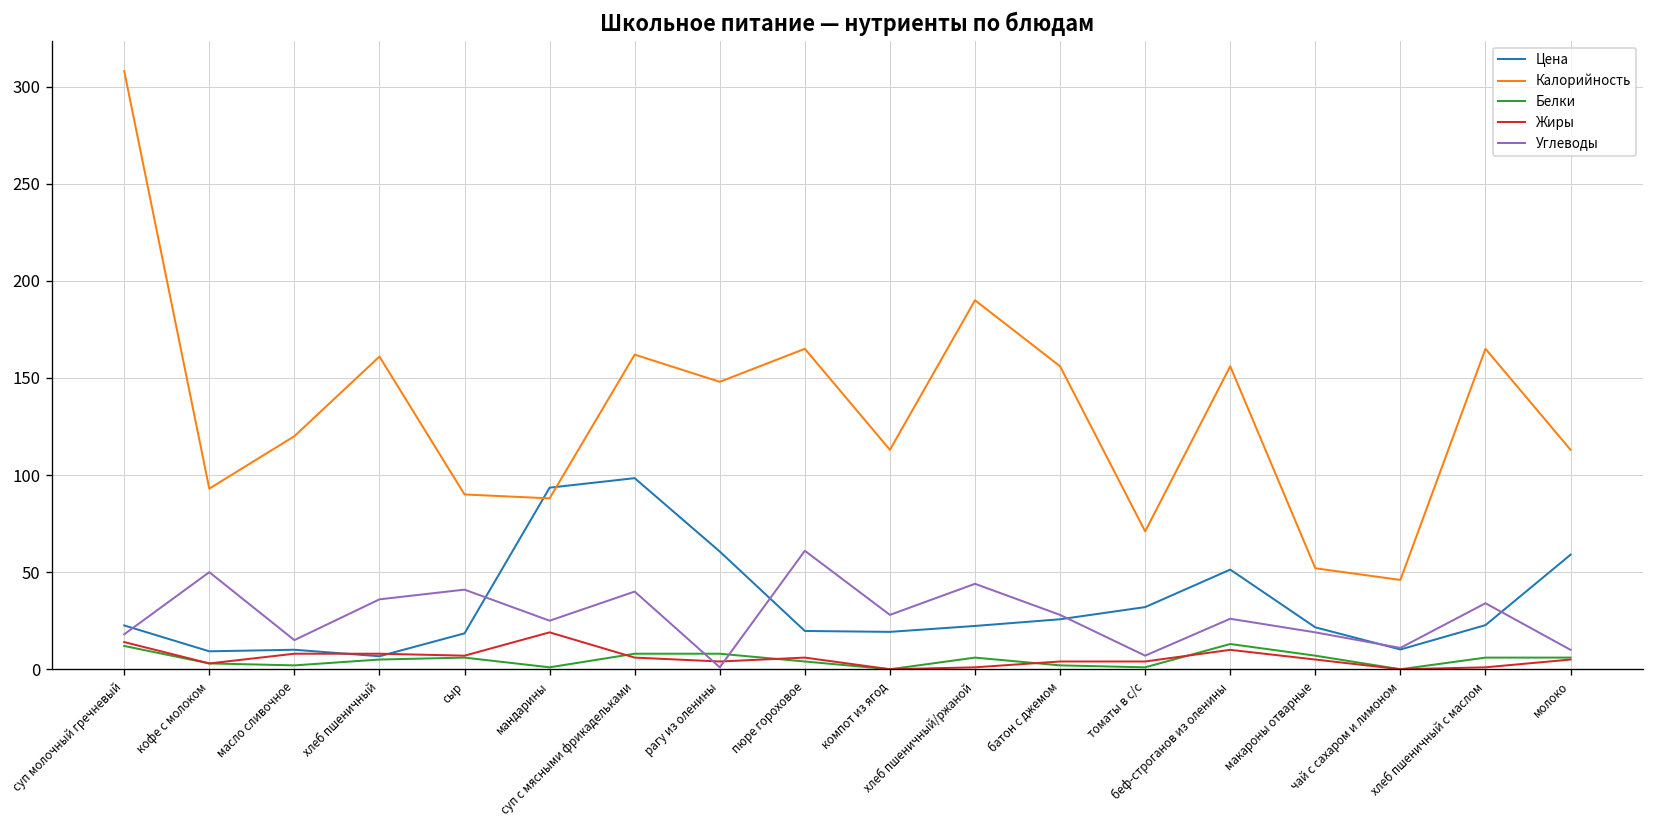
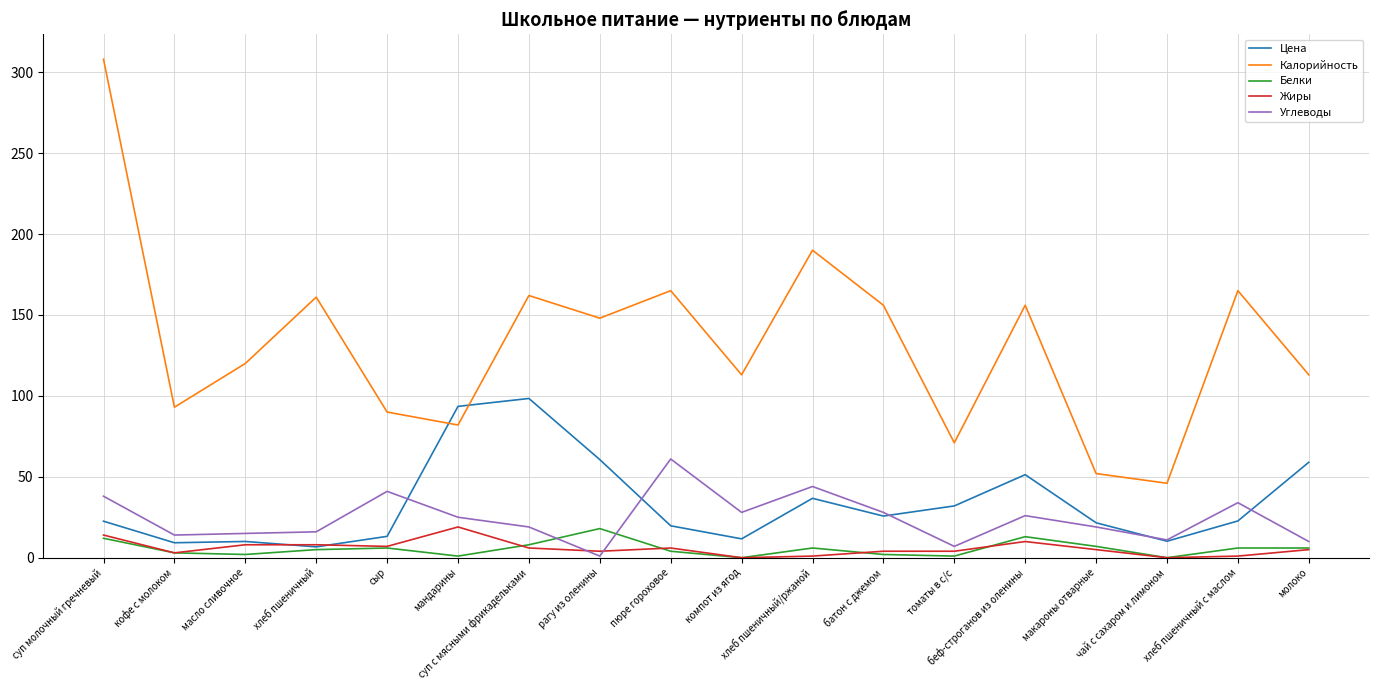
Углеводы, суп молочный гречневый: 18 -> 38
Углеводы, кофе с молоком: 50 -> 14
Углеводы, хлеб пшеничный: 36 -> 16
Цена, сыр: 18 -> 13
Калорийность, мандарины: 88 -> 82
Углеводы, суп с мясными фрикадельками: 40 -> 19
Белки, рагу из оленины: 8 -> 18
Цена, компот из ягод: 19 -> 12
Цена, хлеб пшеничный/ржаной: 22 -> 37
